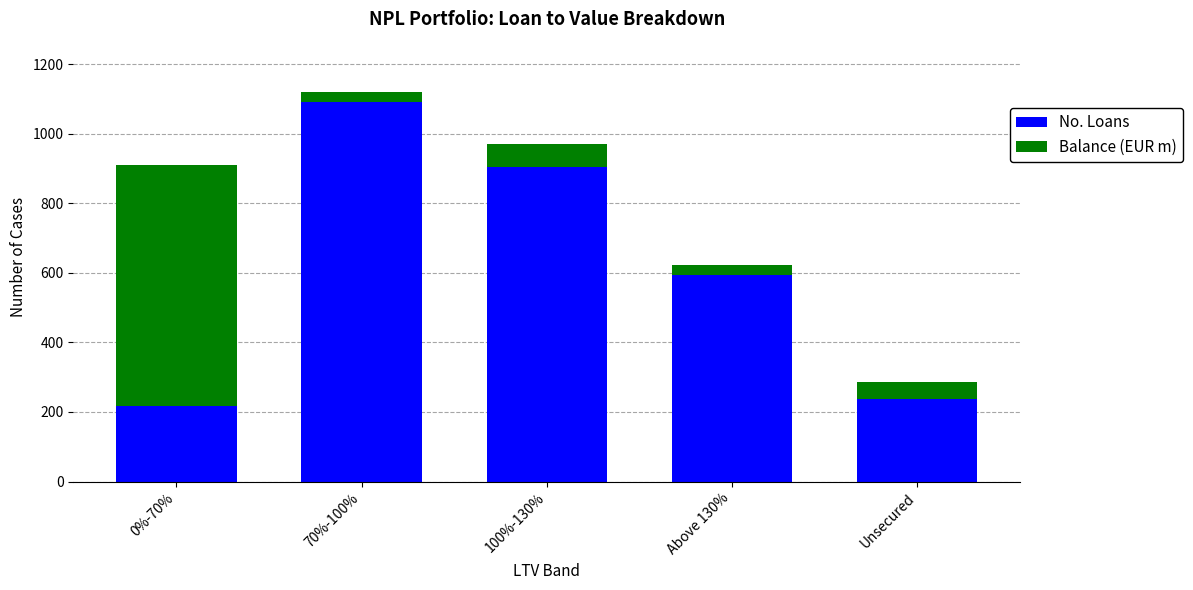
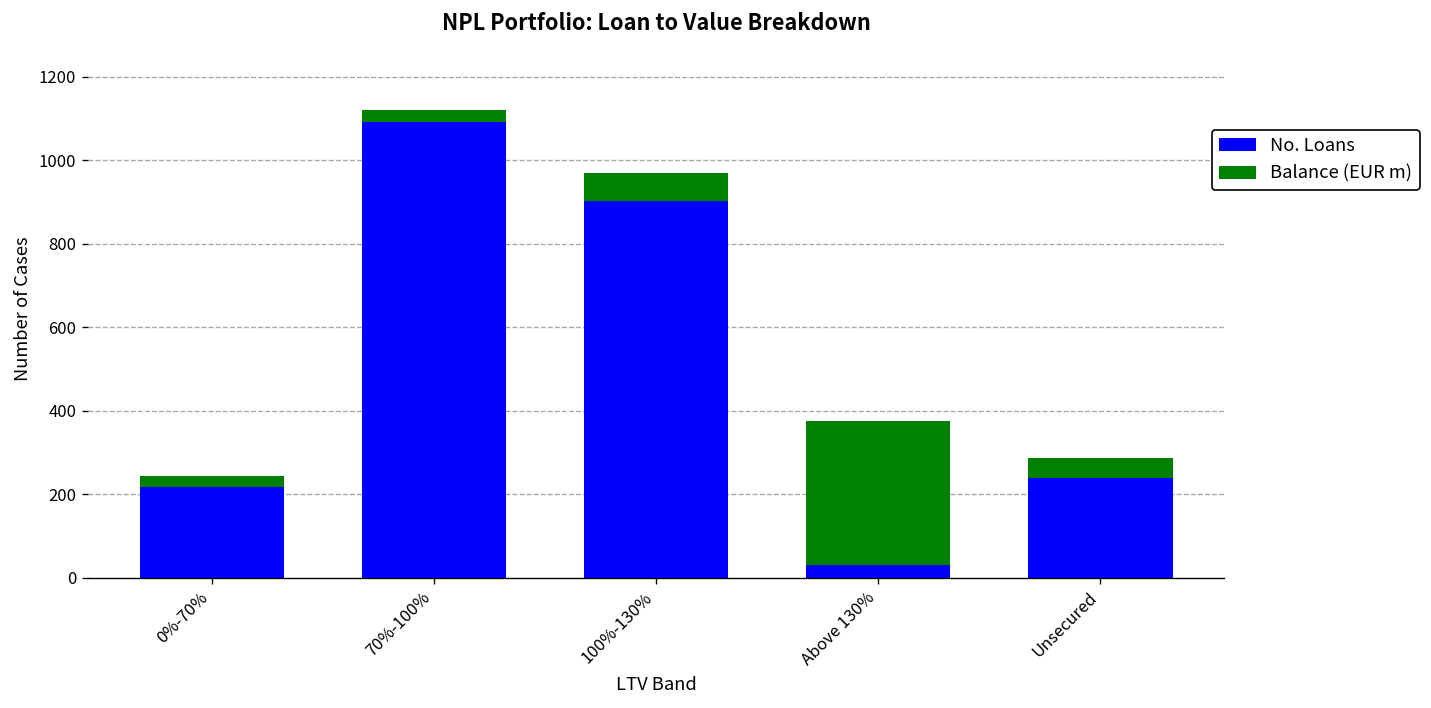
Balance (EUR m), 0%-70%: 690 -> 30
No. Loans, Above 130%: 600 -> 30
Balance (EUR m), Above 130%: 30 -> 350
